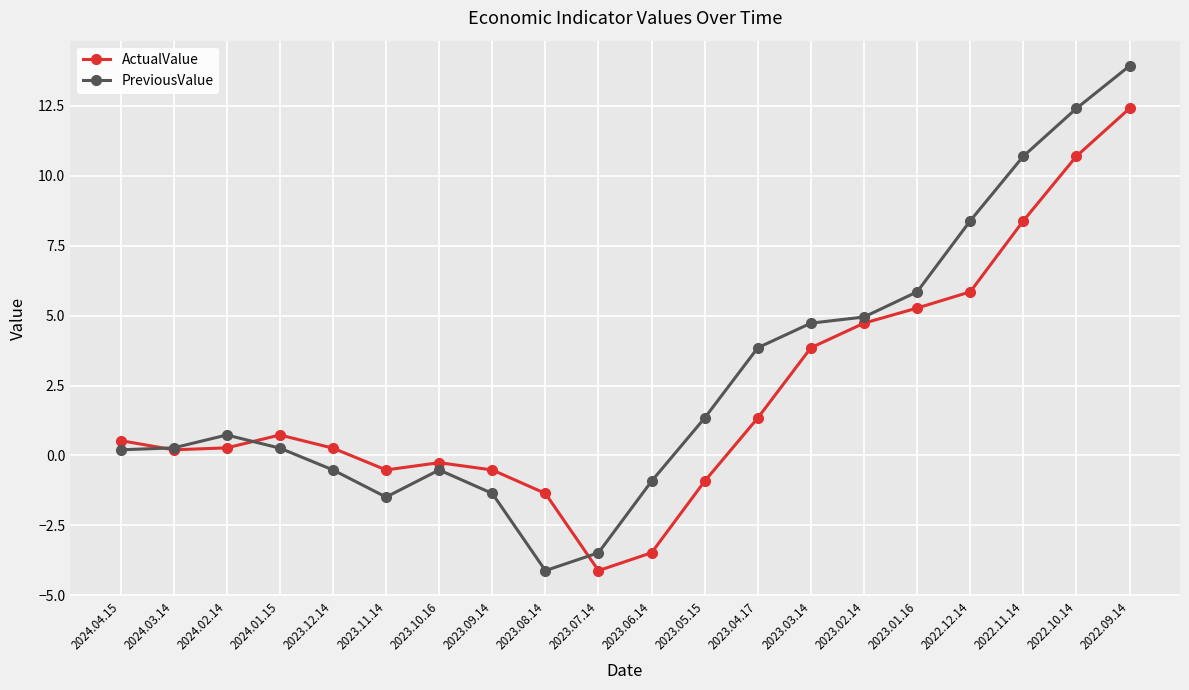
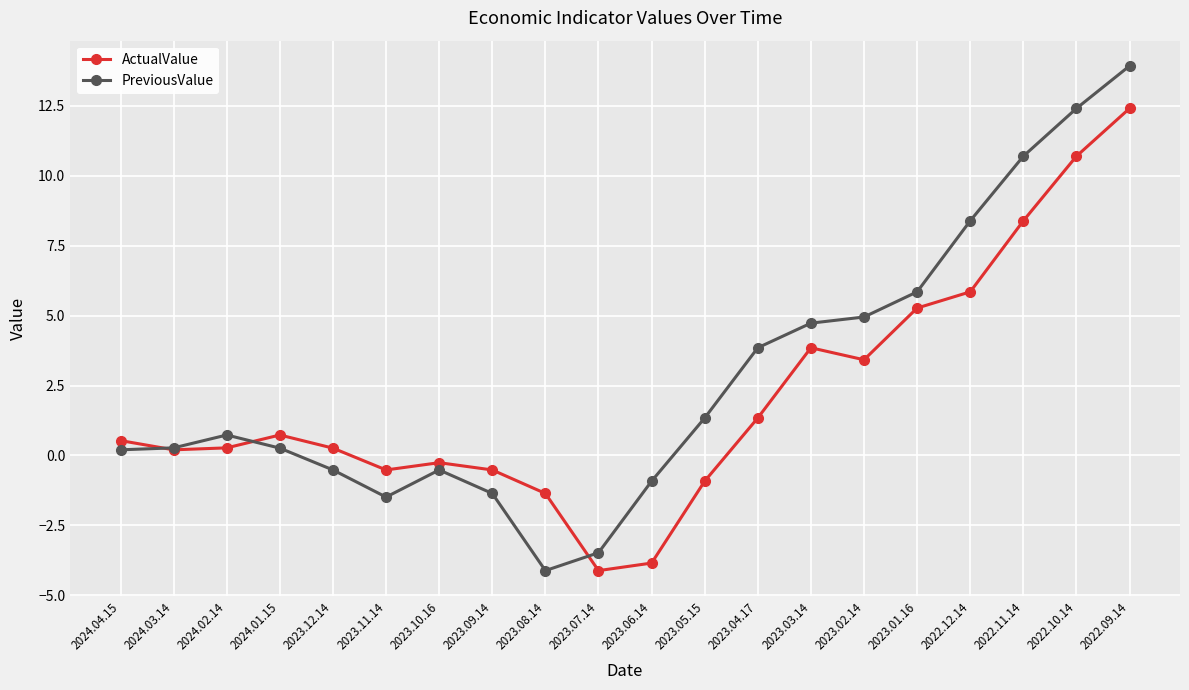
ActualValue, 2023.06.14: -3.5 -> -3.9
ActualValue, 2023.02.14: 4.7 -> 3.4
